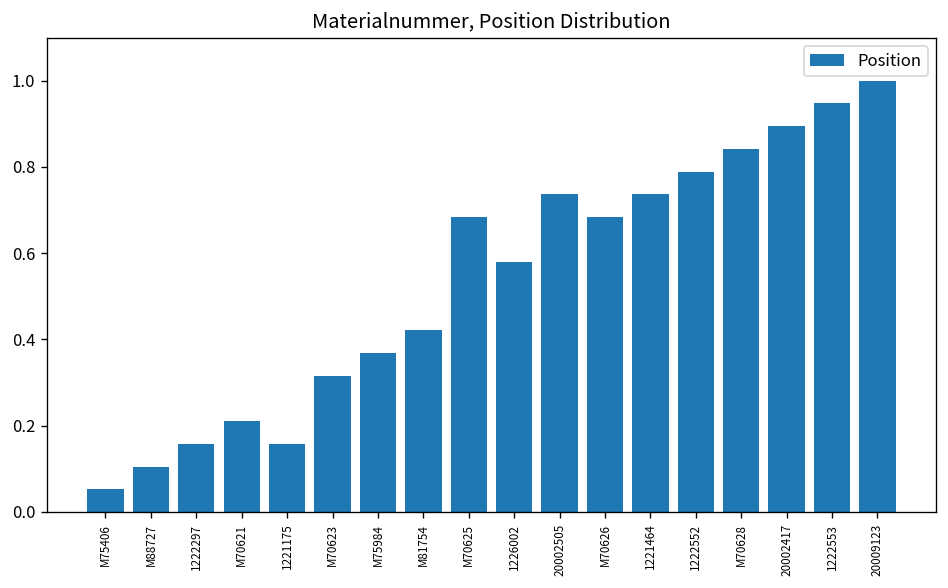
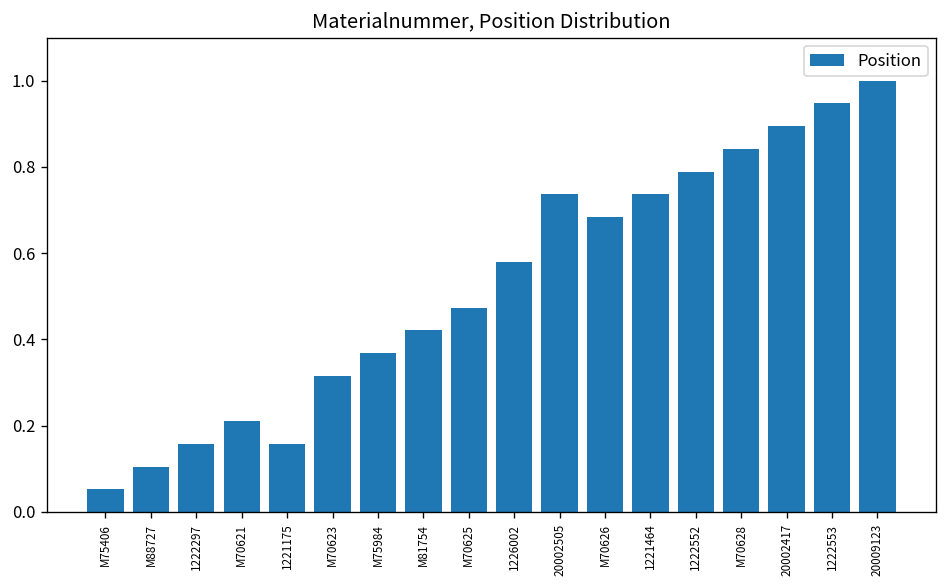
M70625: 0.68 -> 0.47
